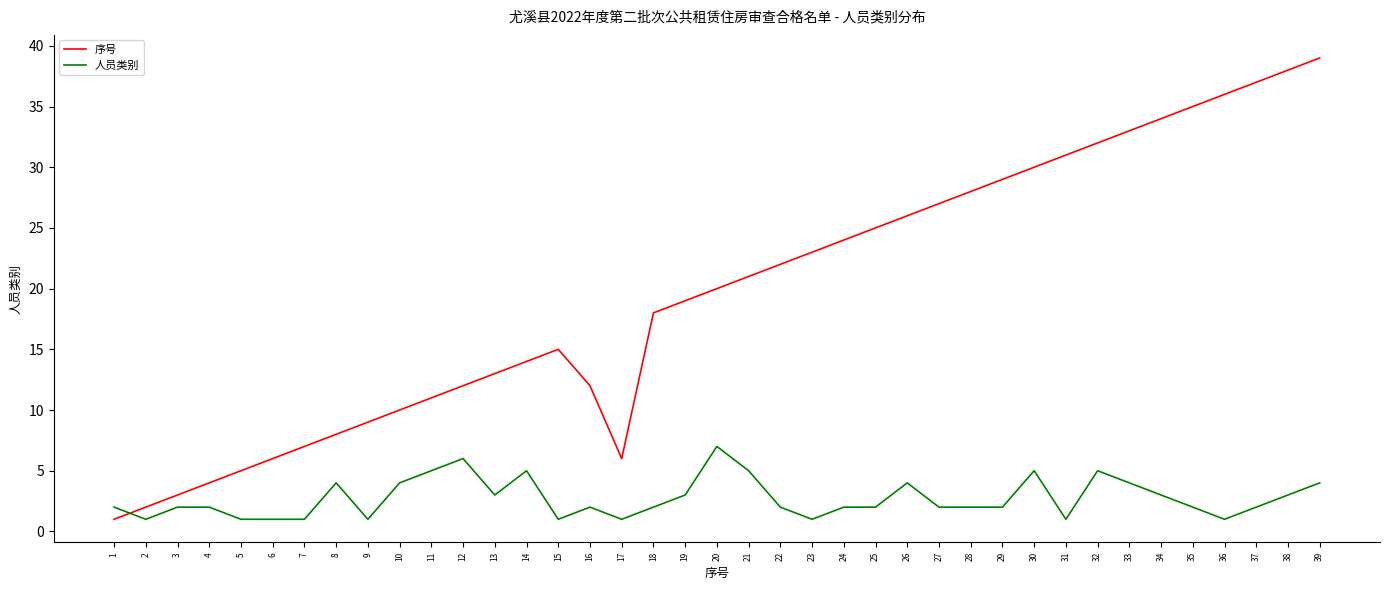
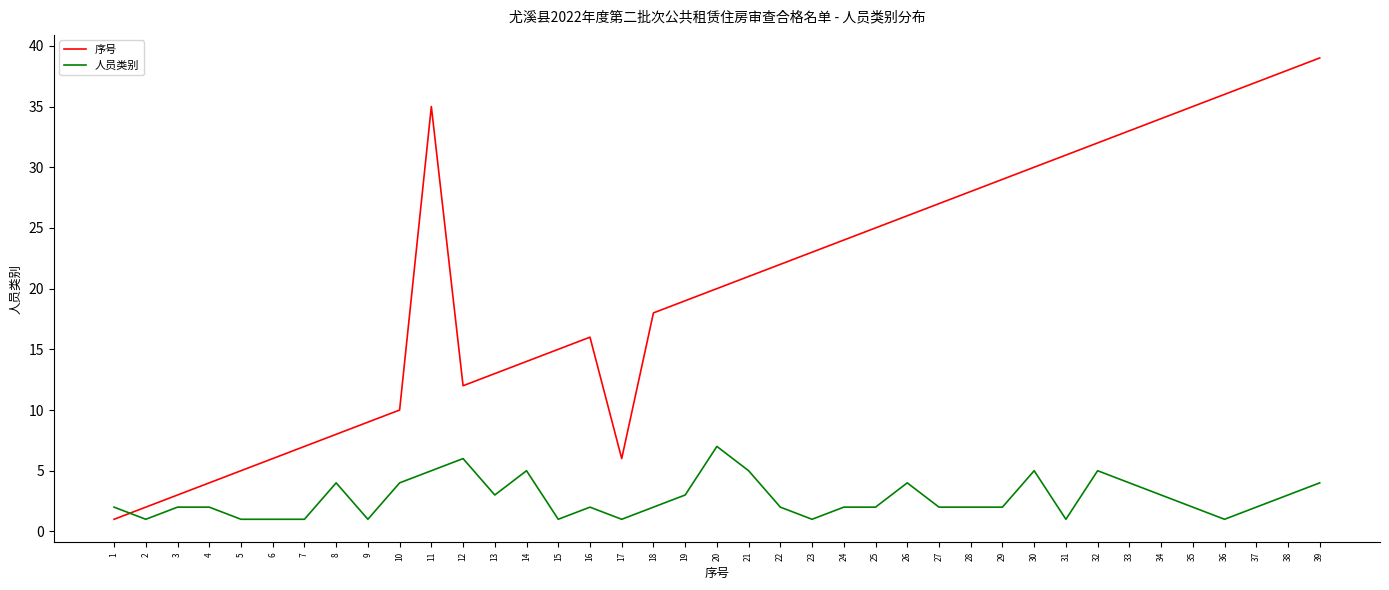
序号, 11: 11 -> 35
序号, 16: 12 -> 16
